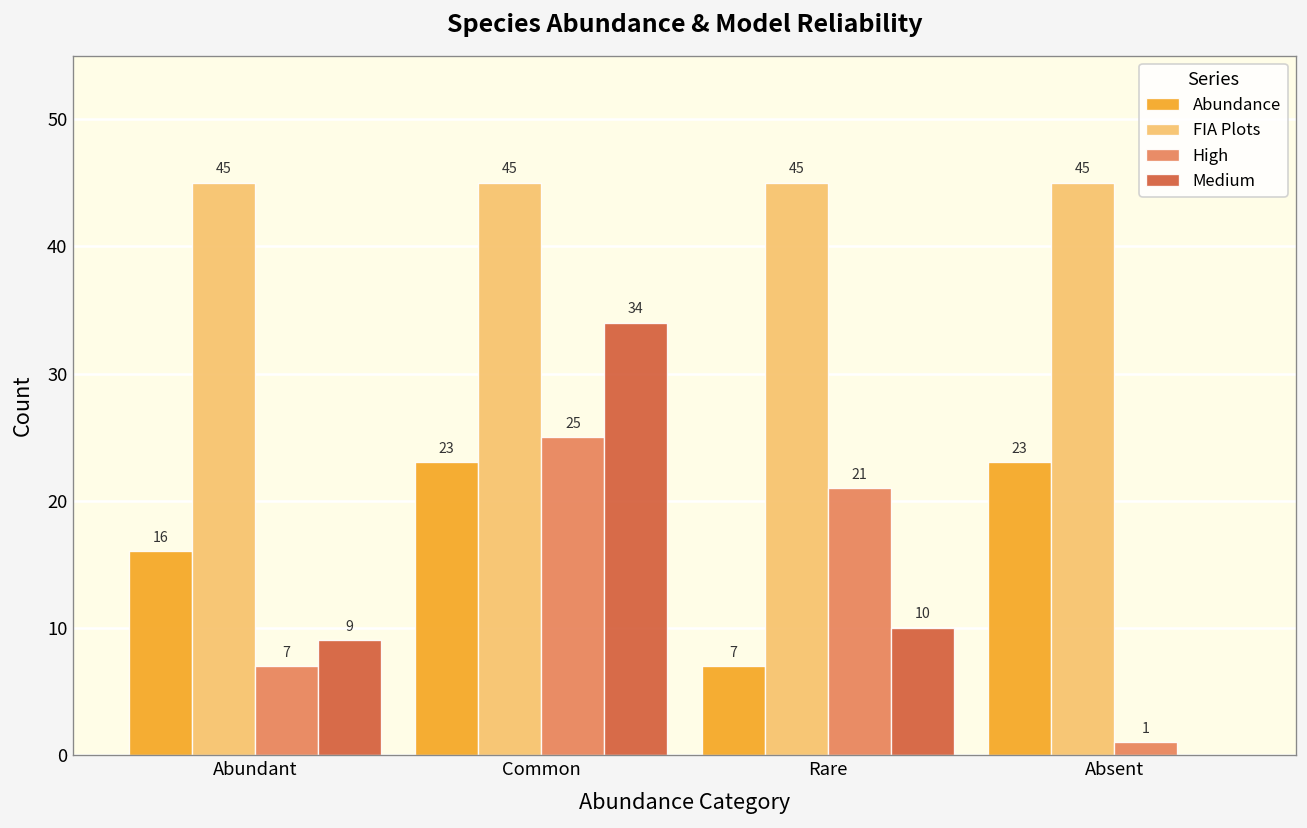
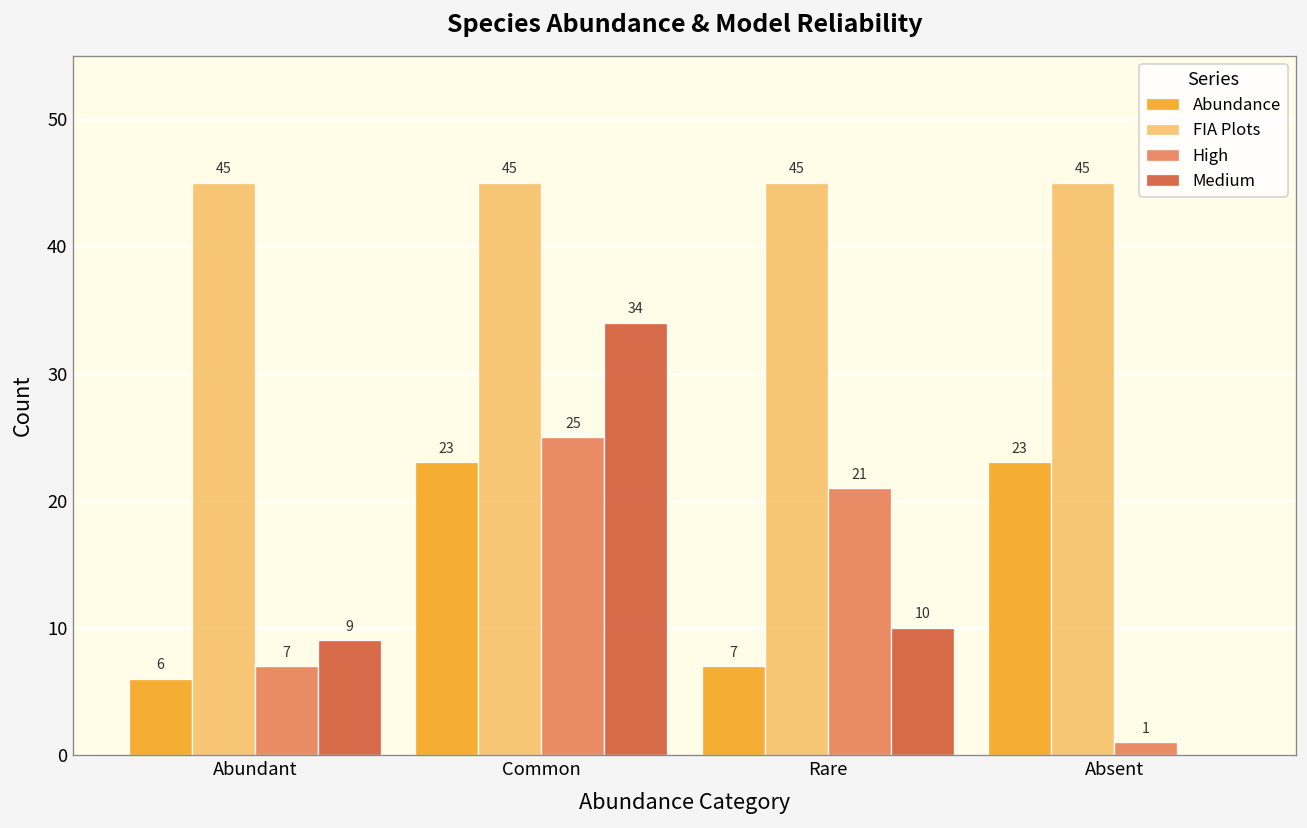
Abundance, Abundant: 16 -> 6
